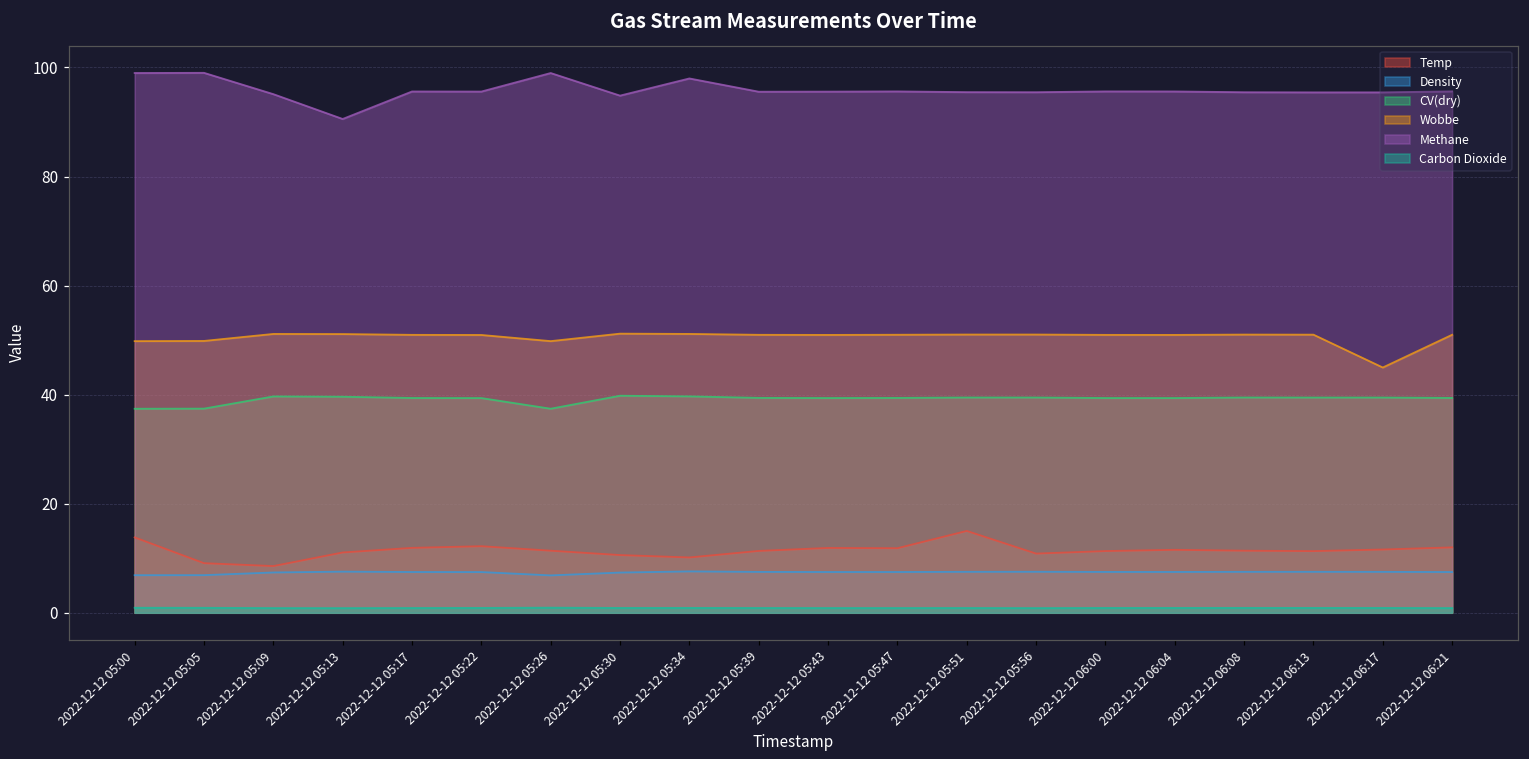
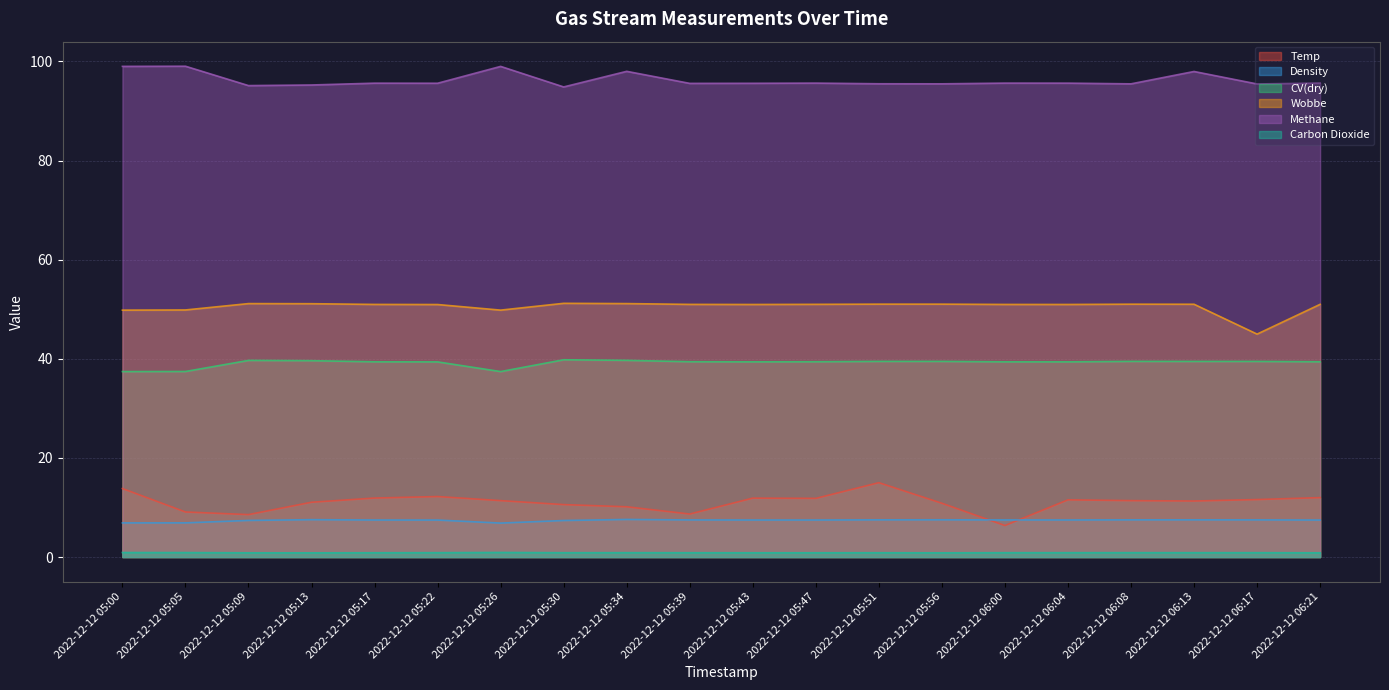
Methane, 2022-12-12 05:13: 91 -> 95
Temp, 2022-12-12 05:39: 11 -> 9
Temp, 2022-12-12 06:00: 11 -> 6
Methane, 2022-12-12 06:13: 95 -> 98
